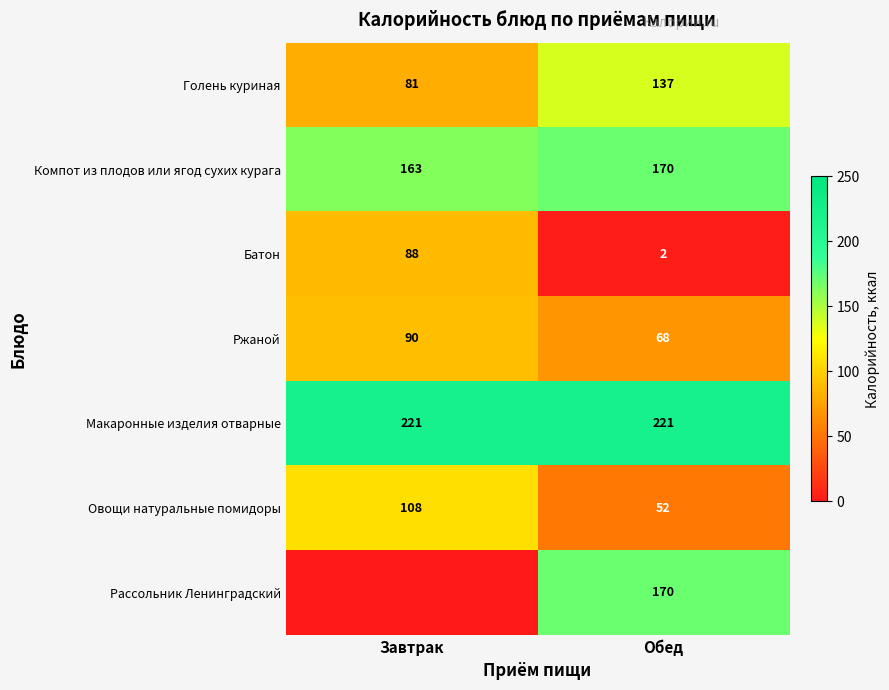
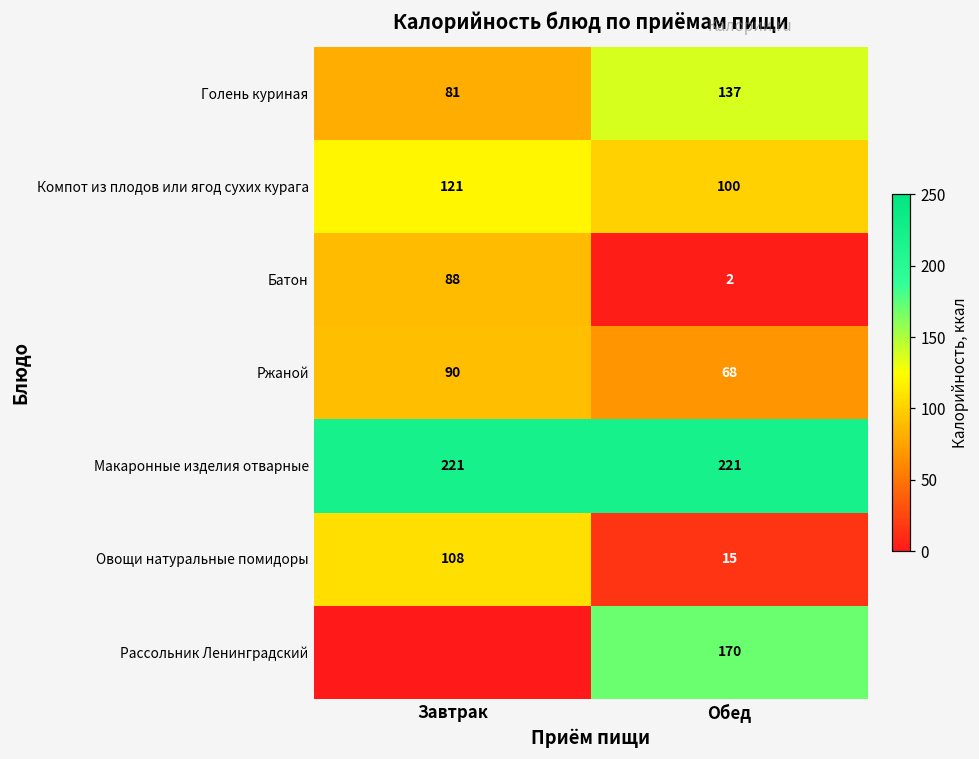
Компот из плодов или ягод сухих курага, Завтрак: 163 -> 121
Компот из плодов или ягод сухих курага, Обед: 170 -> 100
Овощи натуральные помидоры, Обед: 52 -> 15
